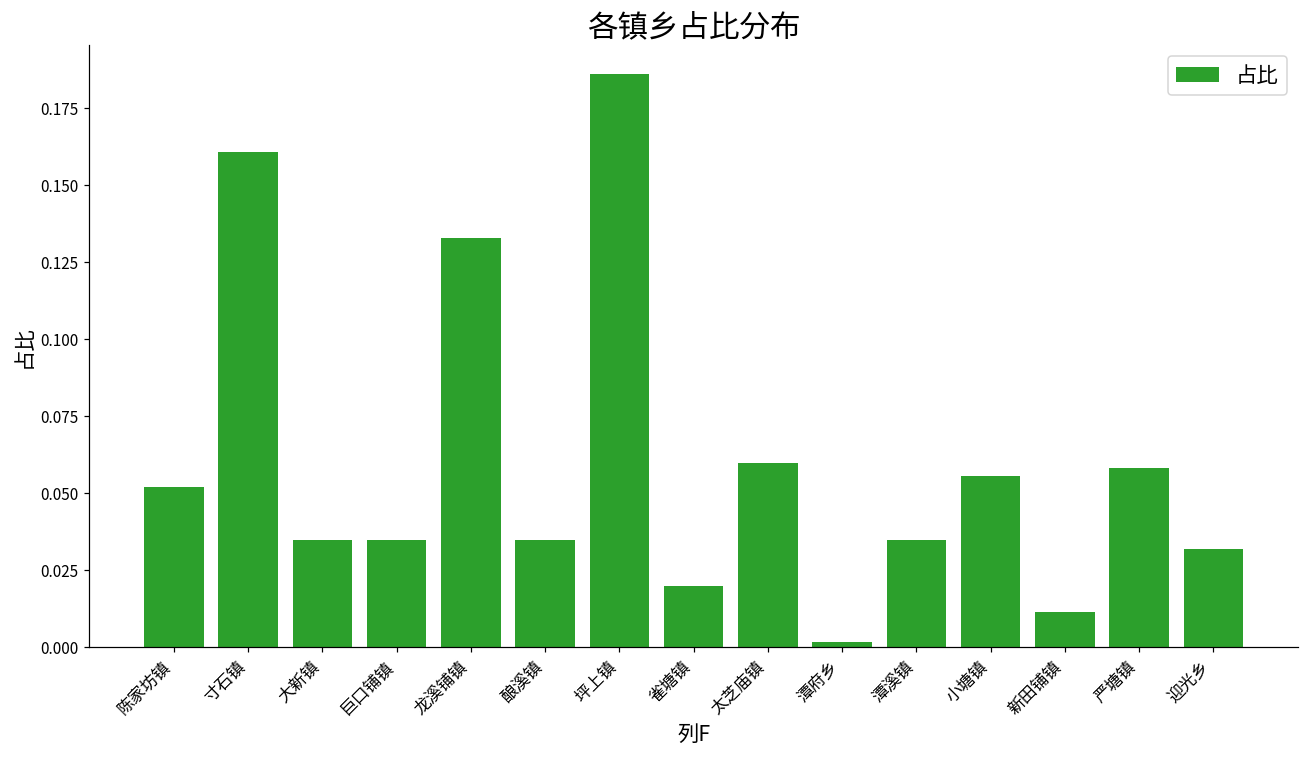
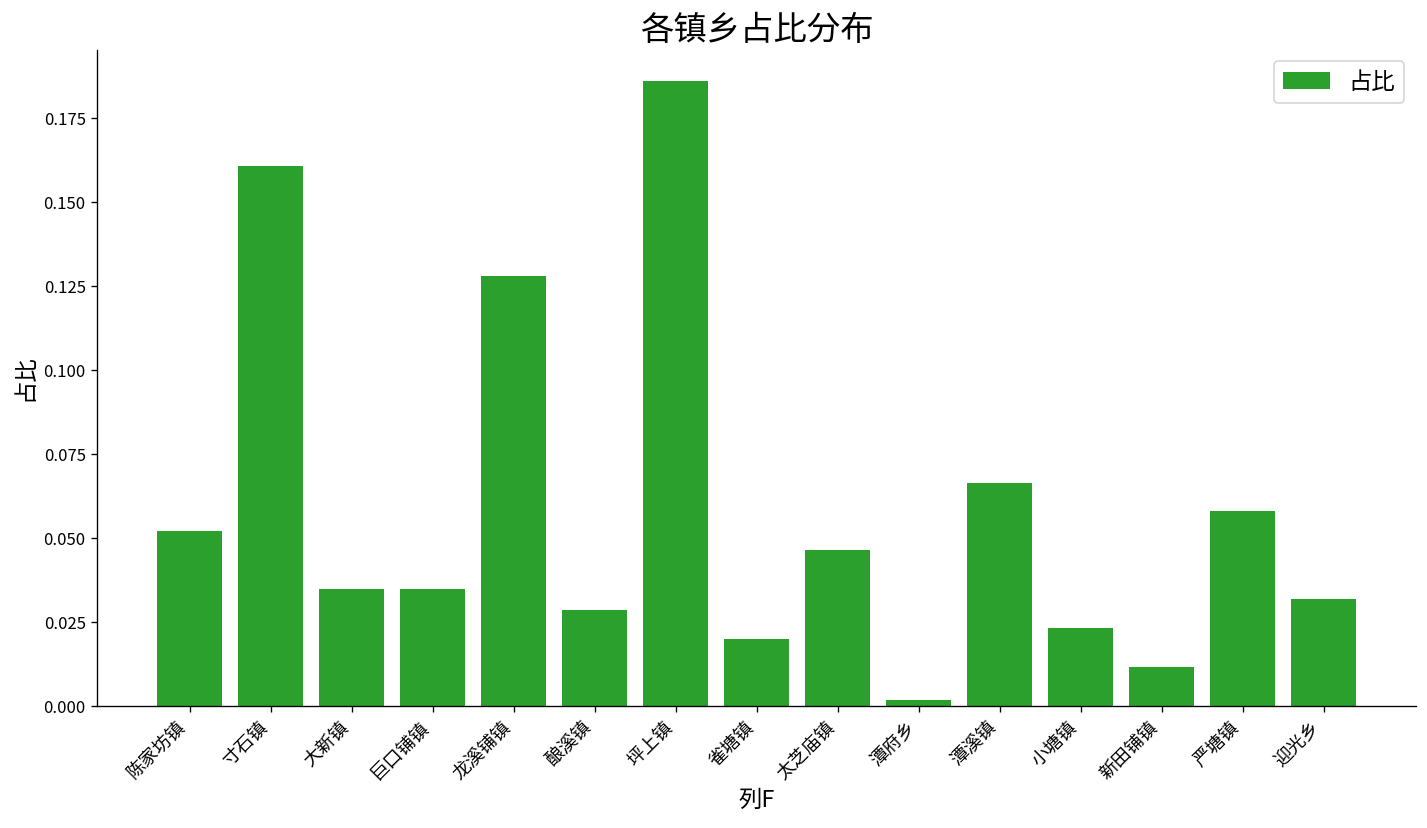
龙溪铺镇: 0.133 -> 0.128
酿溪镇: 0.035 -> 0.029
太芝庙镇: 0.060 -> 0.047
潭溪镇: 0.035 -> 0.066
小塘镇: 0.056 -> 0.023
